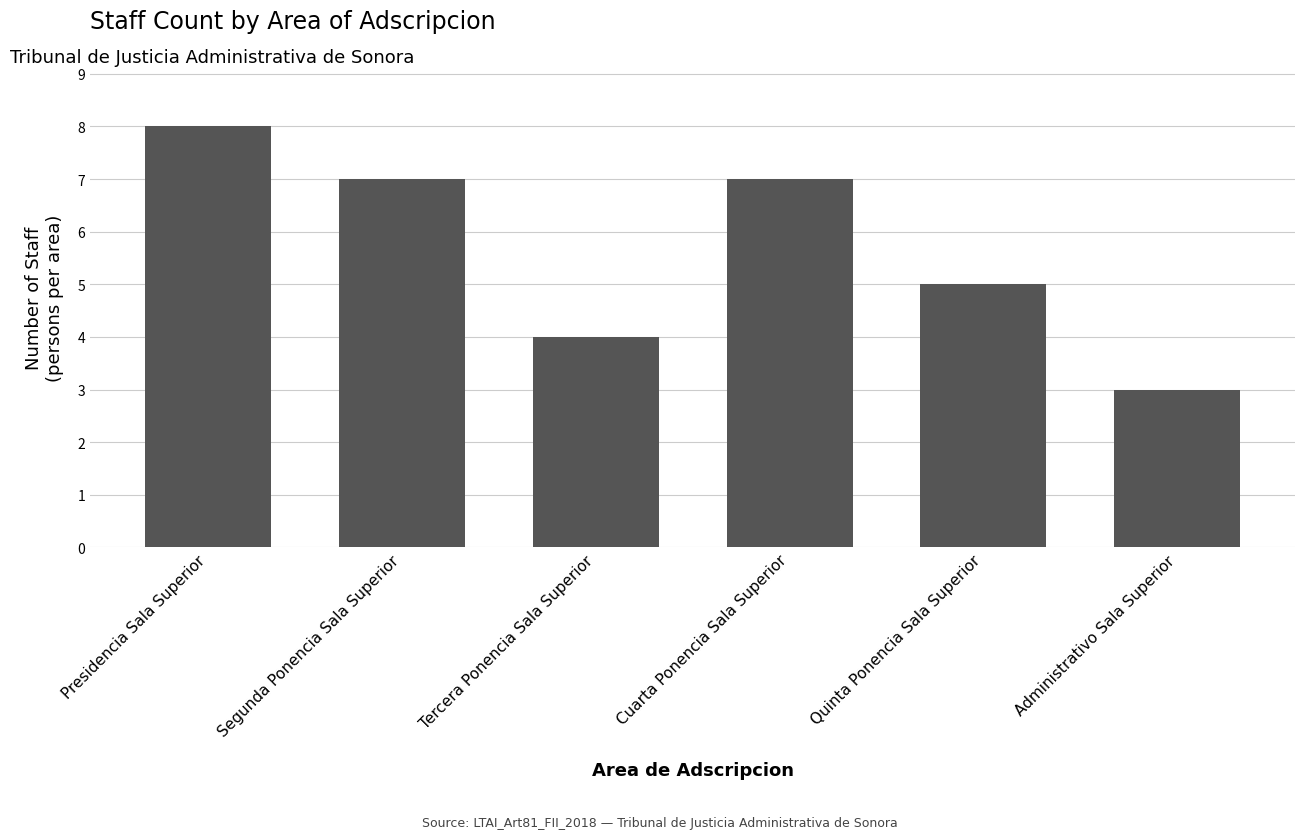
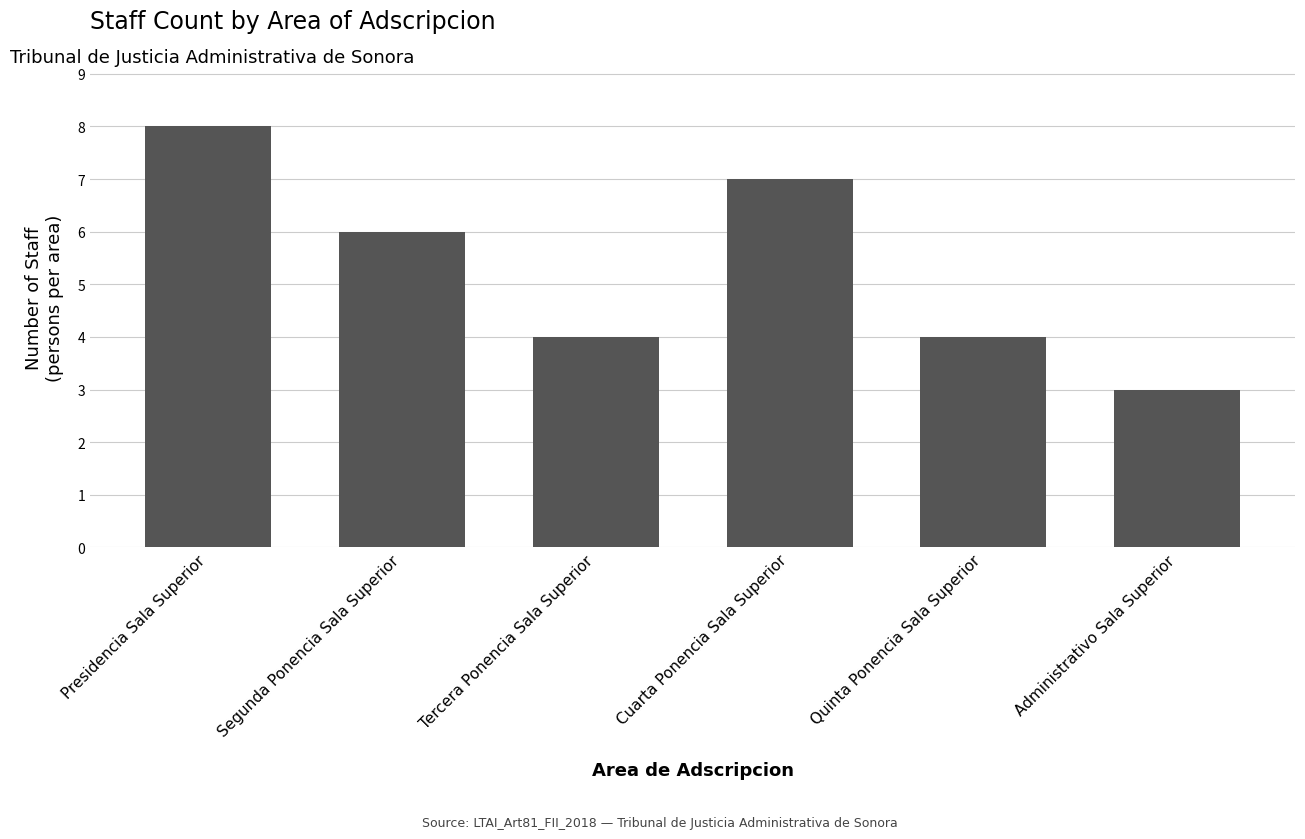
Segunda Ponencia Sala Superior: 7 -> 6
Quinta Ponencia Sala Superior: 5 -> 4
